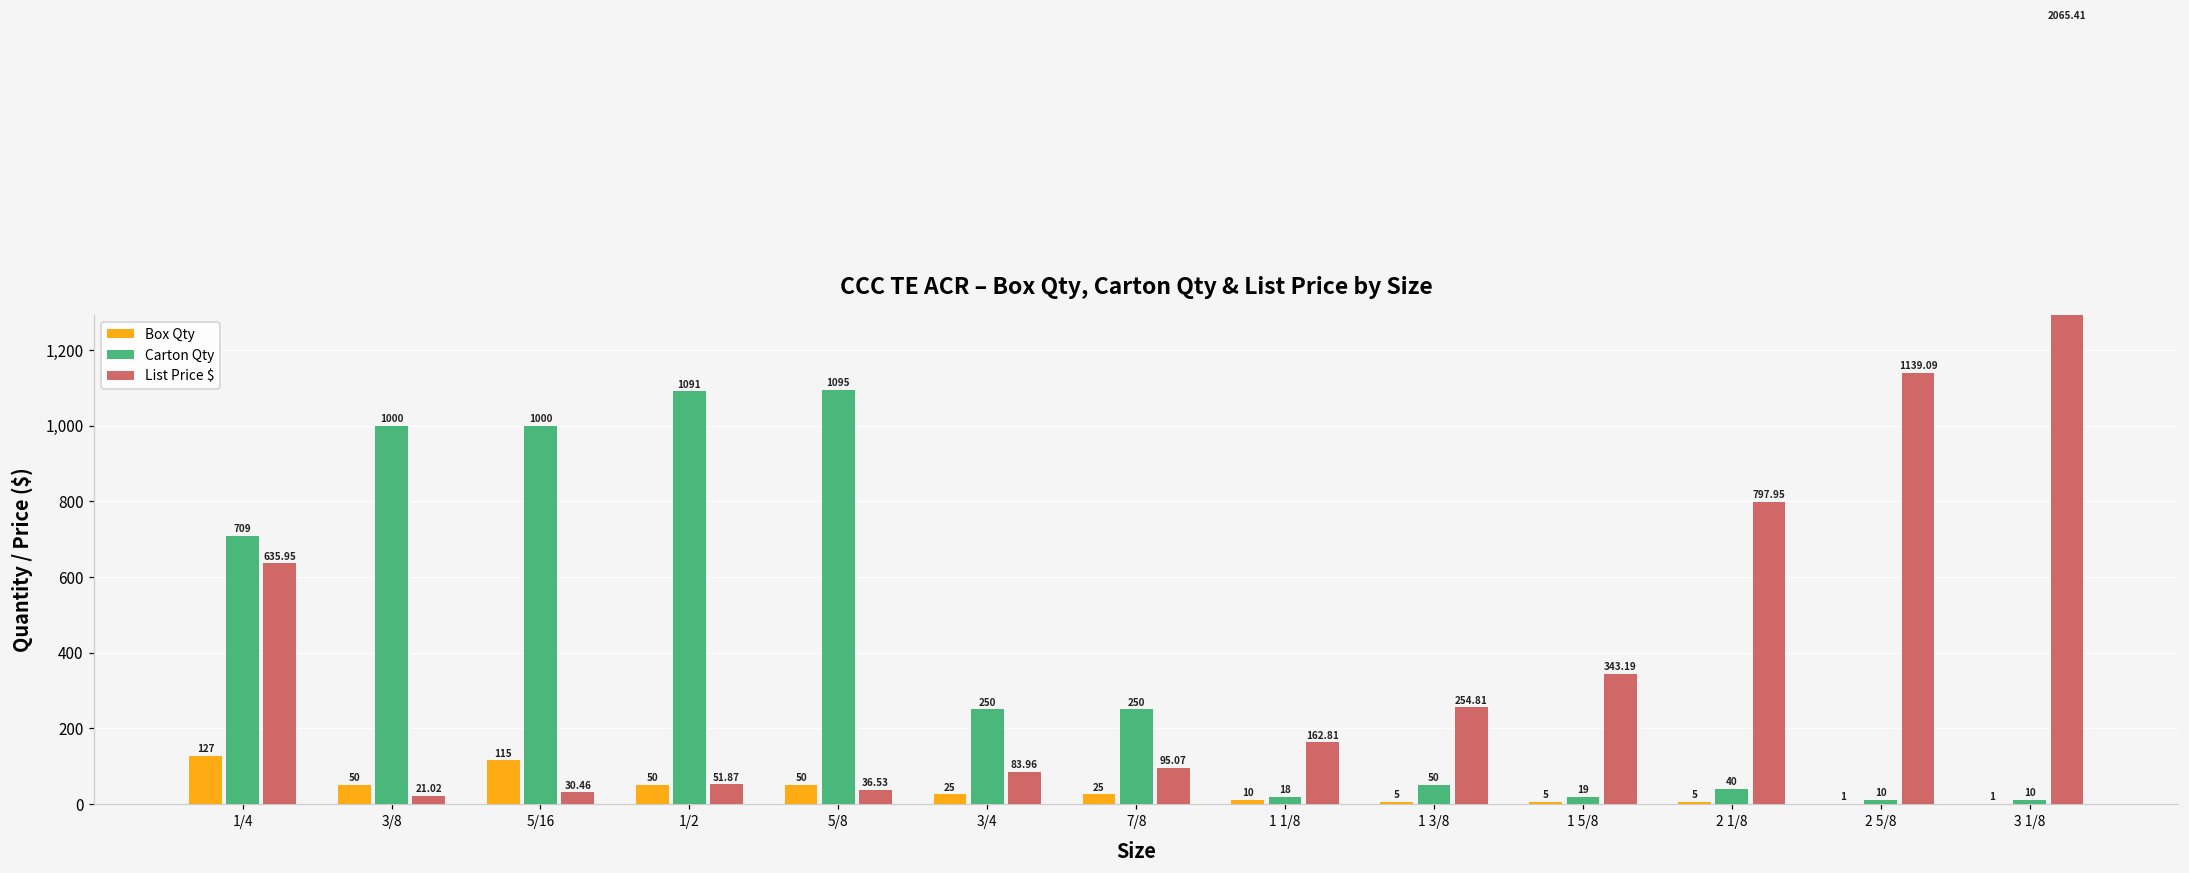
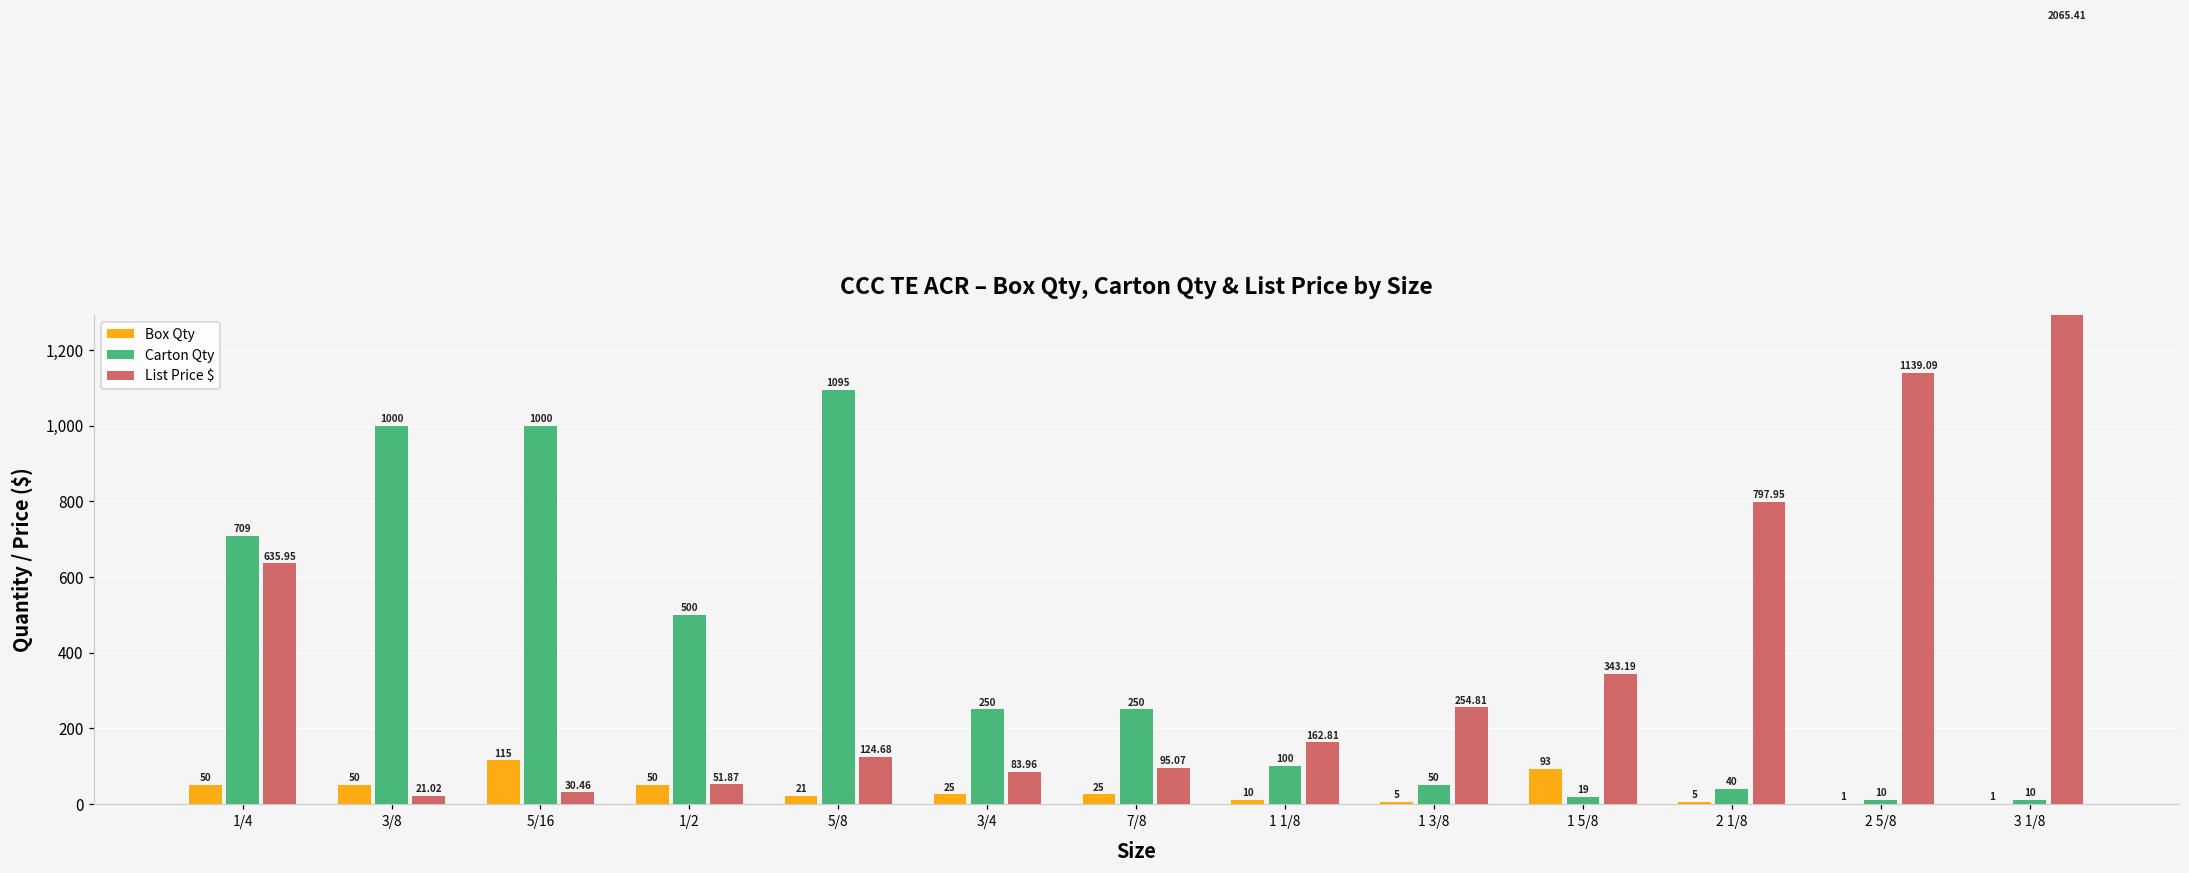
Box Qty, 1/4: 127 -> 50
Carton Qty, 1/2: 1091 -> 500
Box Qty, 5/8: 50 -> 21
List Price $, 5/8: 36.53 -> 124.68
Carton Qty, 1 1/8: 18 -> 100
Box Qty, 1 5/8: 5 -> 93
